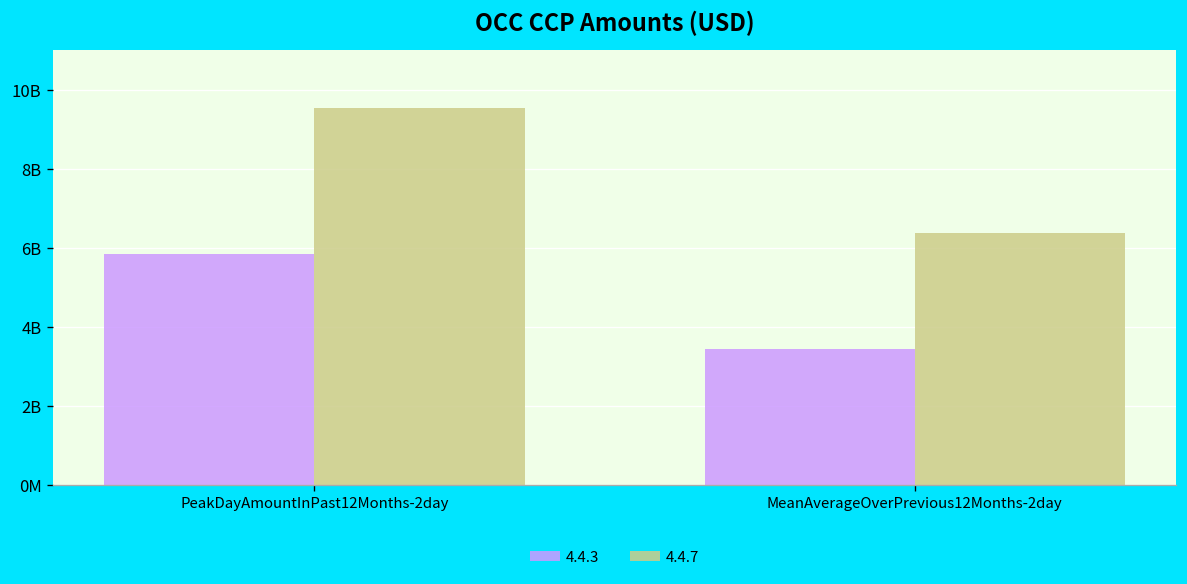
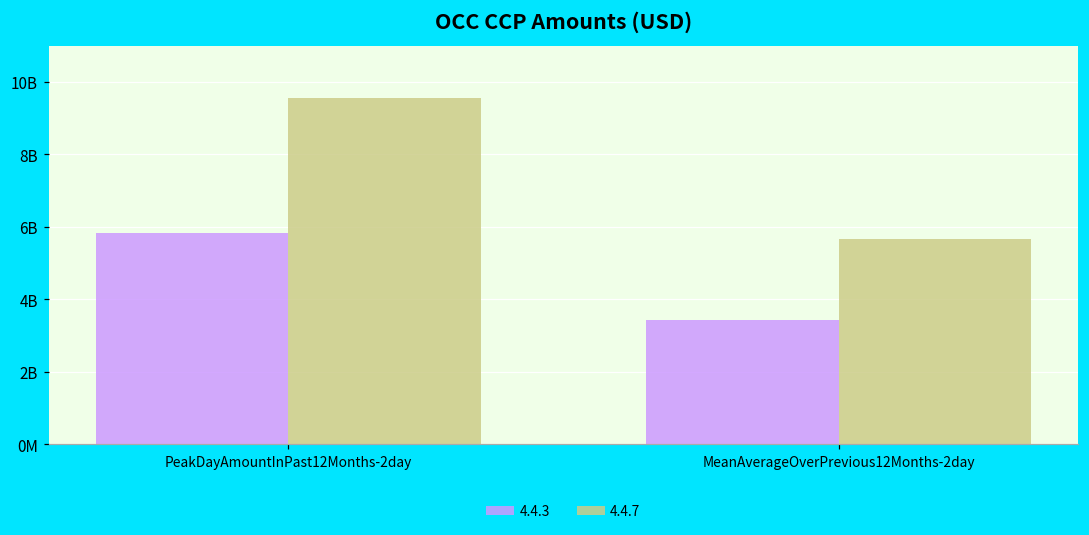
4.4.7, MeanAverageOverPrevious12Months-2day: 6400000000 -> 5700000000
